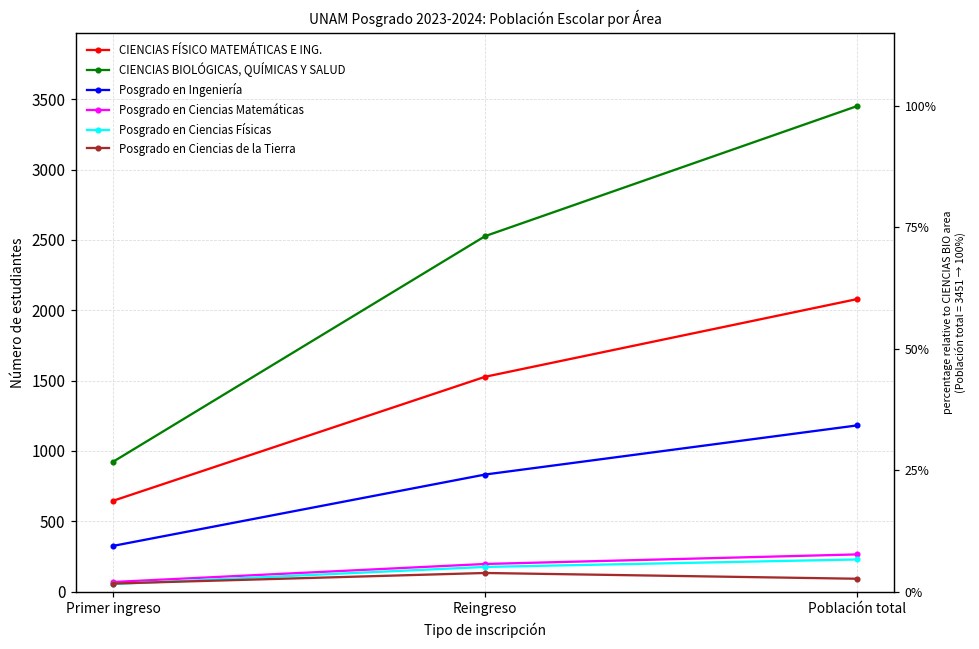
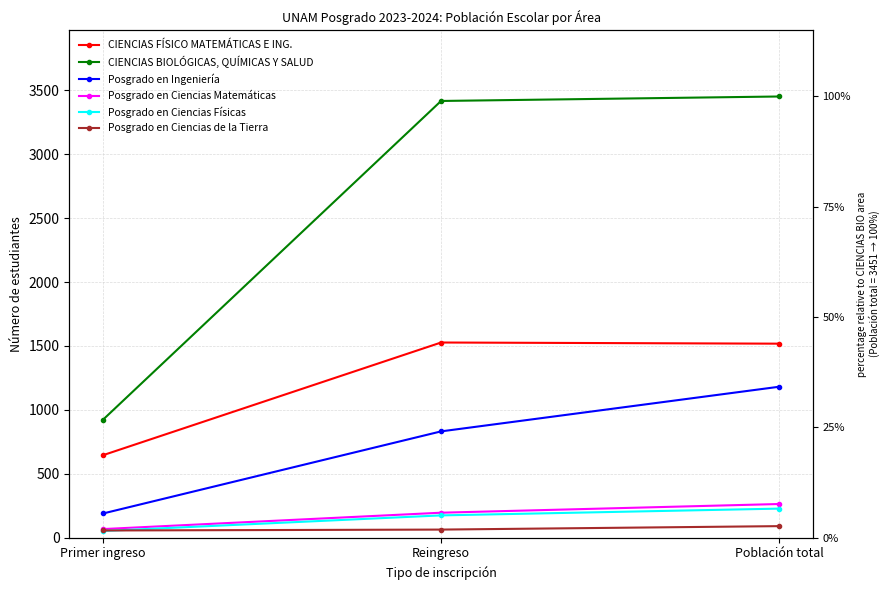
Posgrado en Ingeniería, Primer ingreso: 330 -> 190
CIENCIAS BIOLÓGICAS, QUÍMICAS Y SALUD, Reingreso: 2530 -> 3420
Posgrado en Ciencias de la Tierra, Reingreso: 130 -> 60
CIENCIAS FÍSICO MATEMÁTICAS E ING., Población total: 2080 -> 1520
